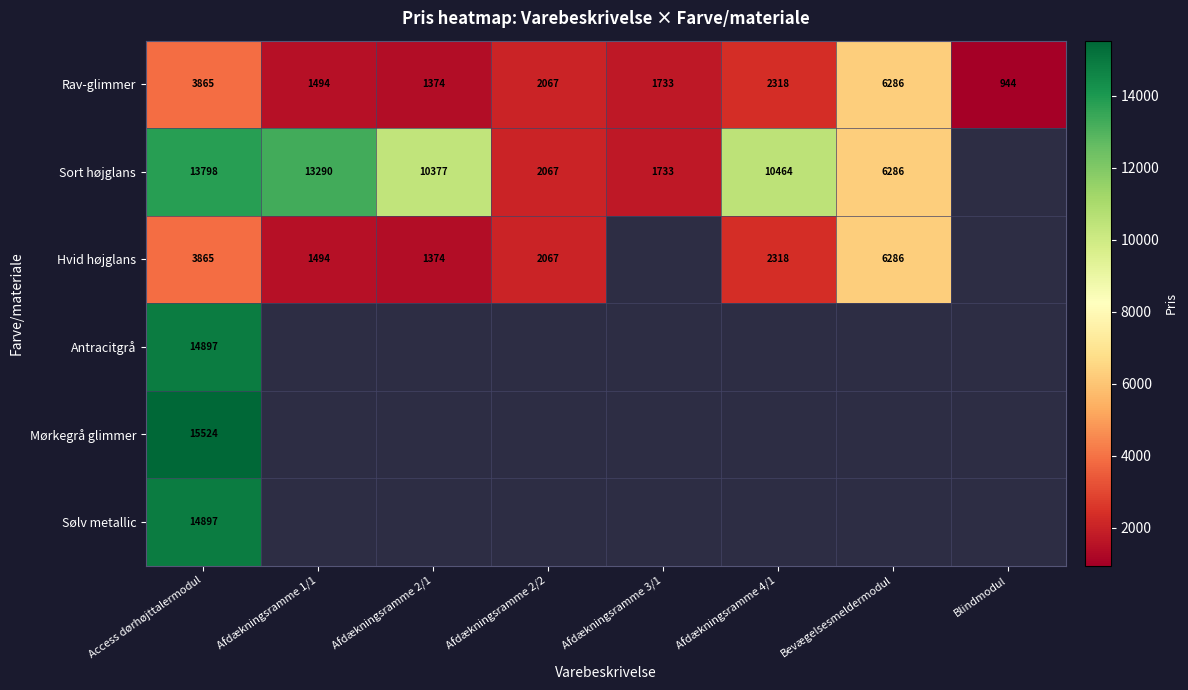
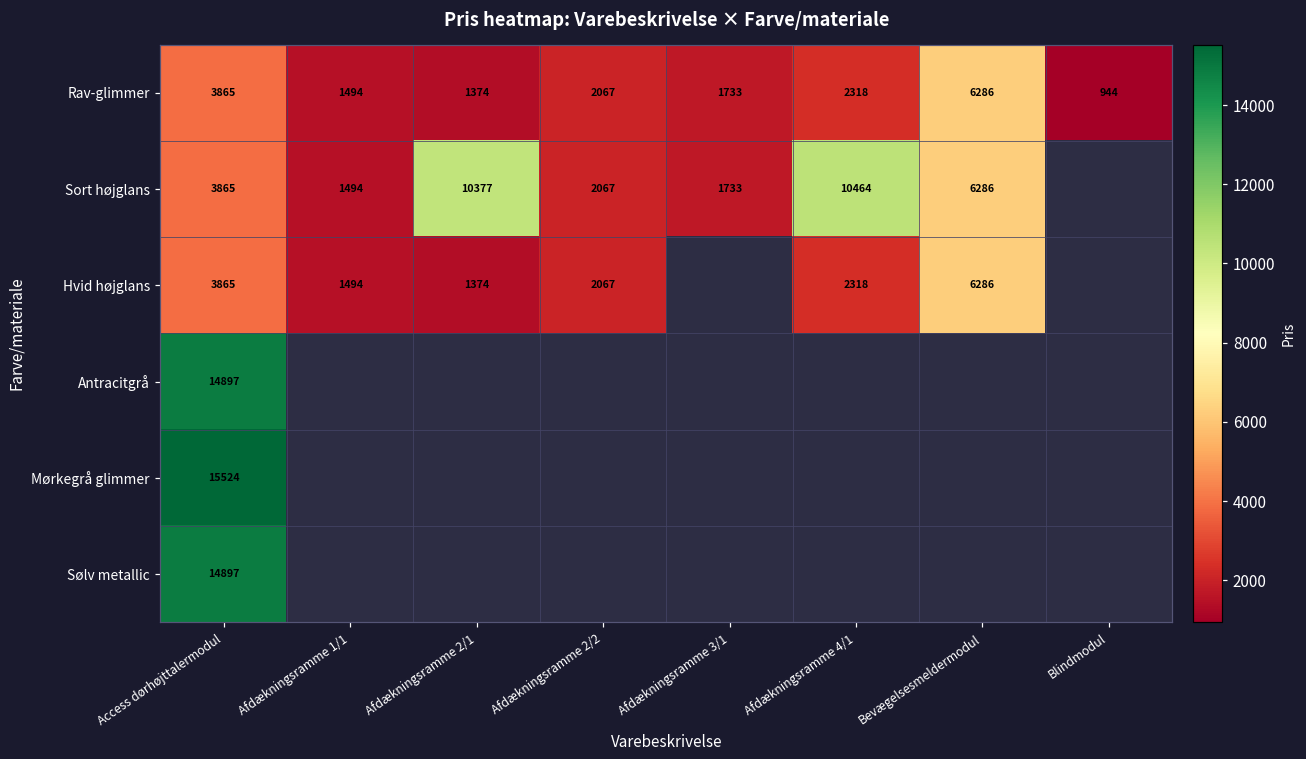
Sort højglans, Access dørhøjttalermodul: 13798 -> 3865
Sort højglans, Afdækningsramme 1/1: 13290 -> 1494
